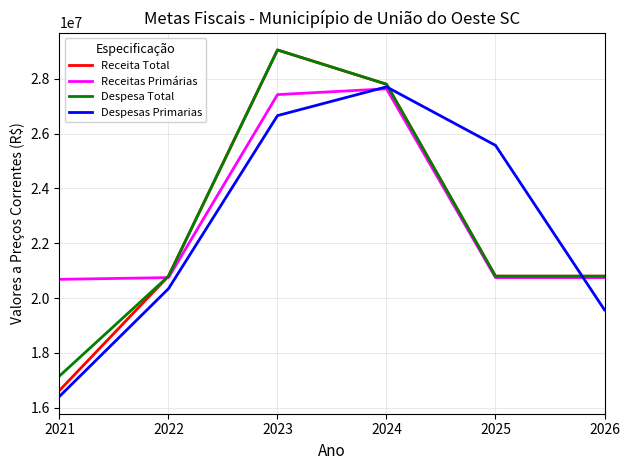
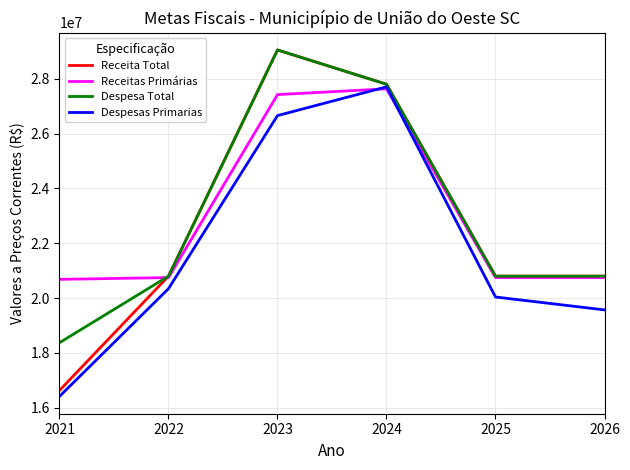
Despesa Total, 2021: 17200000 -> 18400000
Despesas Primarias, 2025: 25600000 -> 20000000
